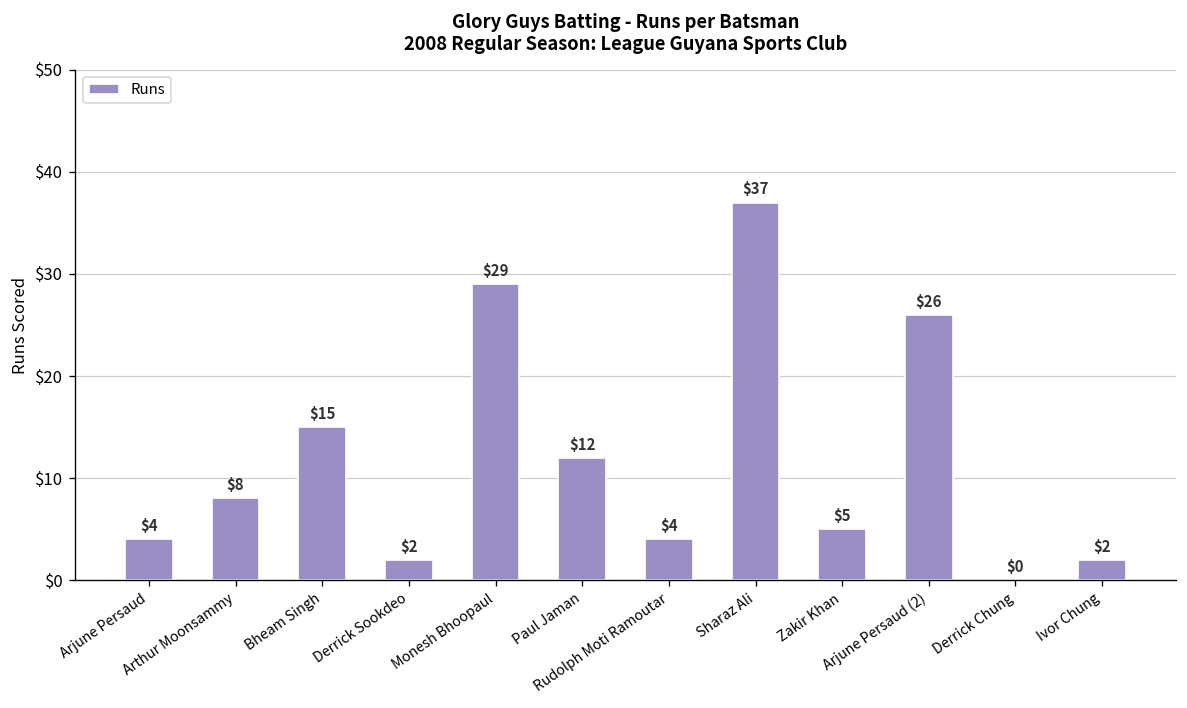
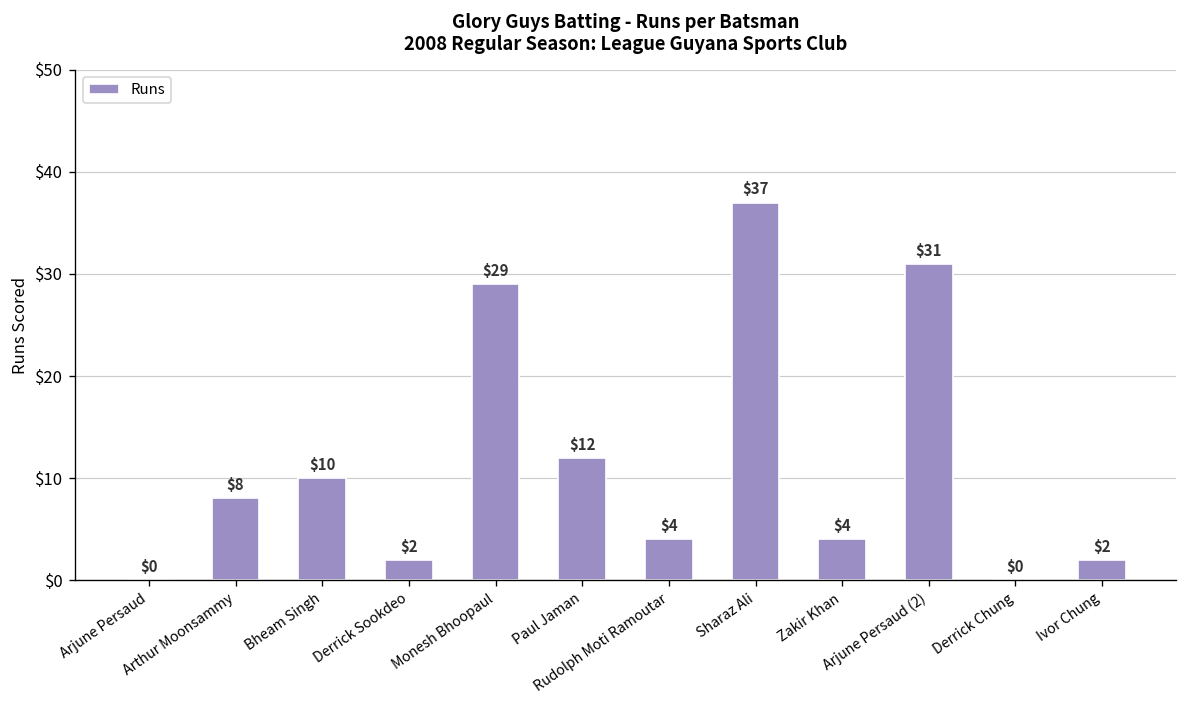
Arjune Persaud: $4 -> $0
Bheam Singh: $15 -> $10
Zakir Khan: $5 -> $4
Arjune Persaud (2): $26 -> $31
